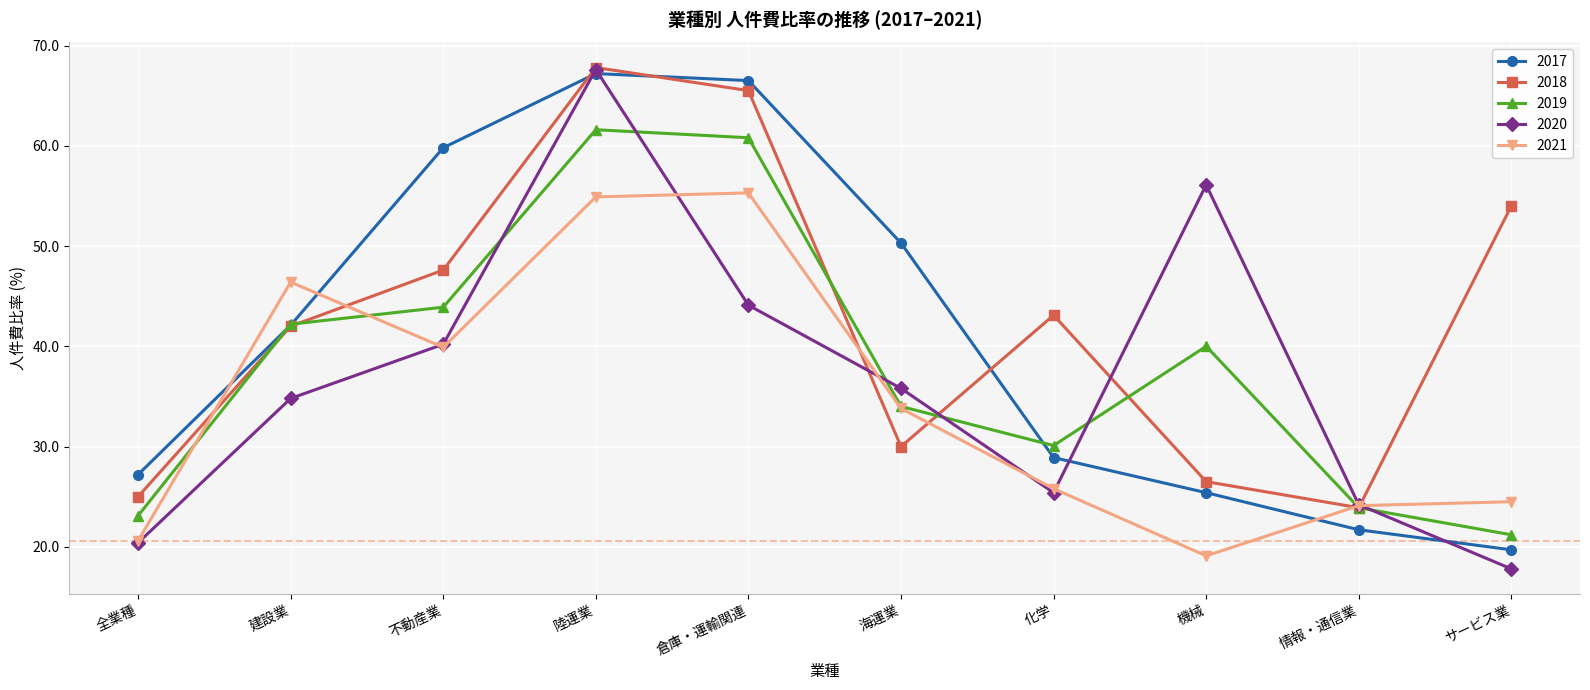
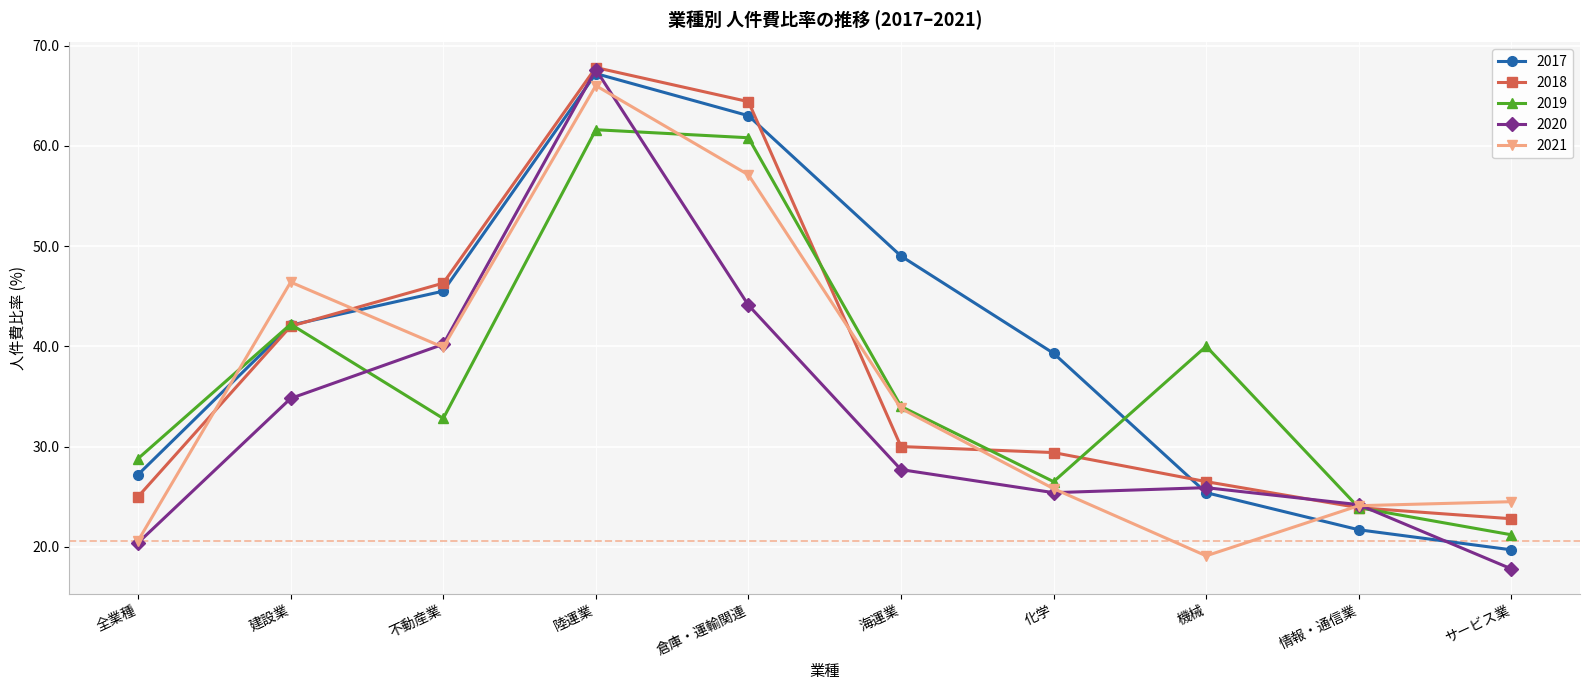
2019, 全業種: 23.1 -> 28.8
2017, 不動産業: 59.8 -> 45.5
2018, 不動産業: 47.6 -> 46.3
2019, 不動産業: 43.9 -> 32.8
2021, 陸運業: 54.9 -> 66.0
2017, 倉庫・運輸関連: 66.5 -> 63.0
2018, 倉庫・運輸関連: 65.5 -> 64.4
2021, 倉庫・運輸関連: 55.3 -> 57.1
2017, 海運業: 50.3 -> 49.0
2020, 海運業: 35.8 -> 27.7
2017, 化学: 28.9 -> 39.3
2018, 化学: 43.1 -> 29.4
2019, 化学: 30.1 -> 26.5
2020, 機械: 56.1 -> 25.9
2018, サービス業: 54.0 -> 22.8
